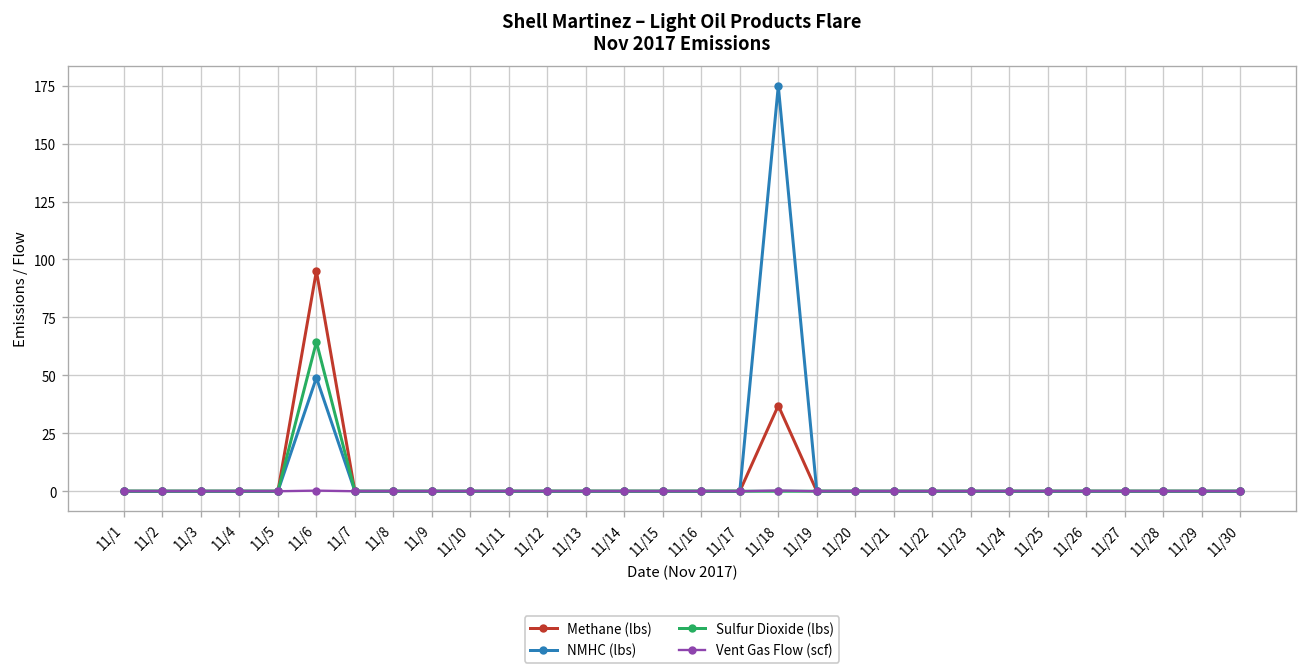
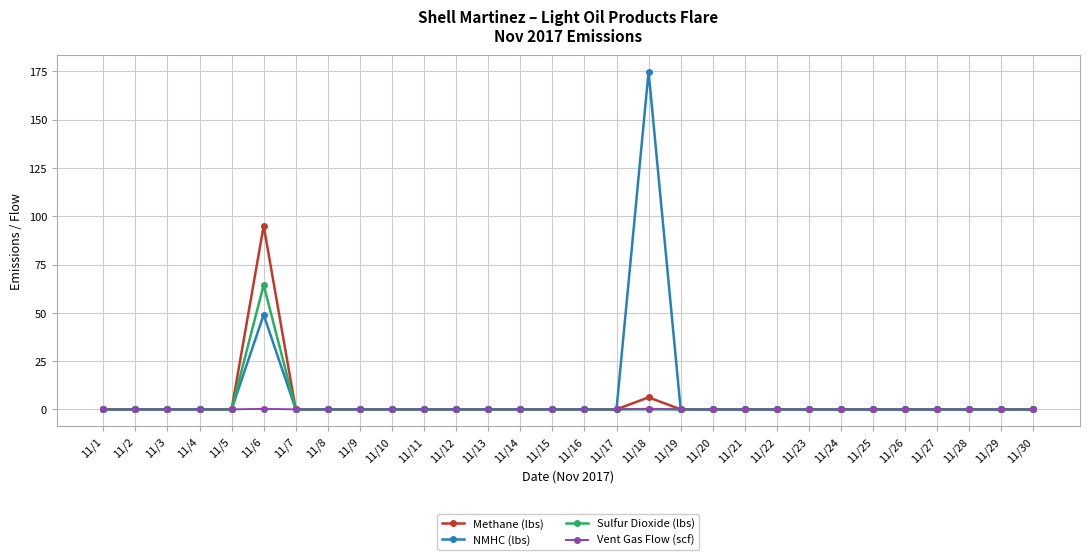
Methane (lbs), 11/18: 37 -> 6
